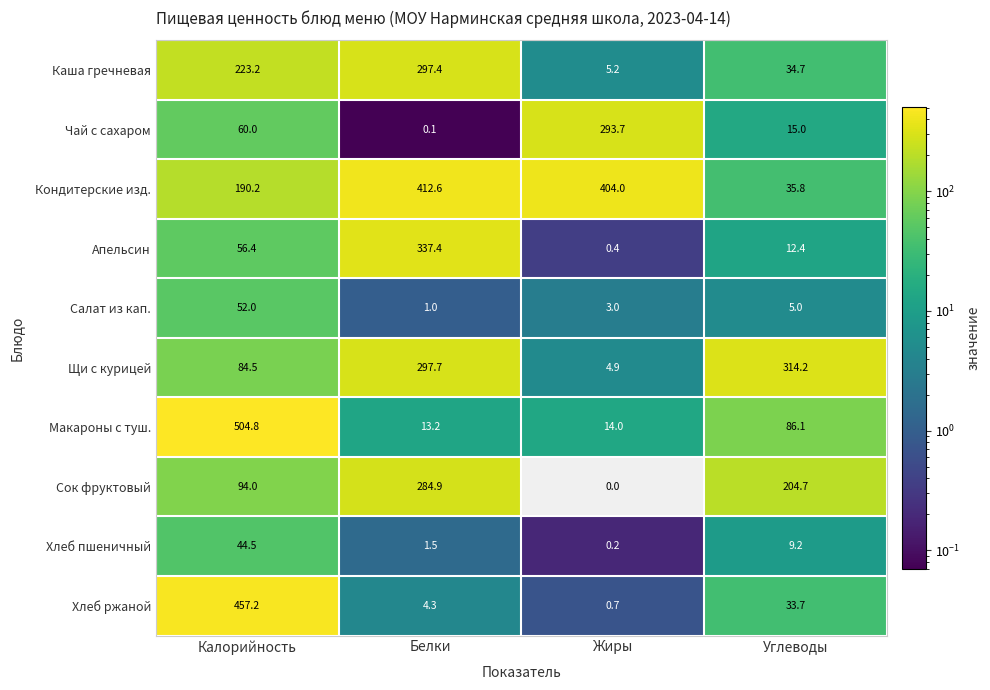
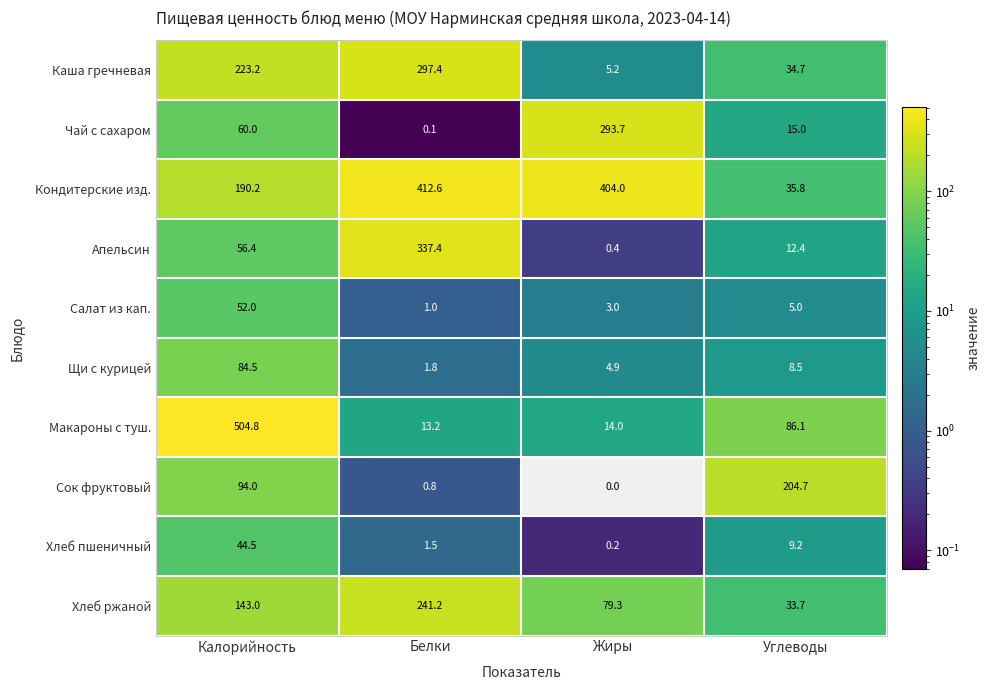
Щи с курицей, Белки: 297.7 -> 1.8
Щи с курицей, Углеводы: 314.2 -> 8.5
Сок фруктовый, Белки: 284.9 -> 0.8
Хлеб ржаной, Калорийность: 457.2 -> 143.0
Хлеб ржаной, Белки: 4.3 -> 241.2
Хлеб ржаной, Жиры: 0.7 -> 79.3
